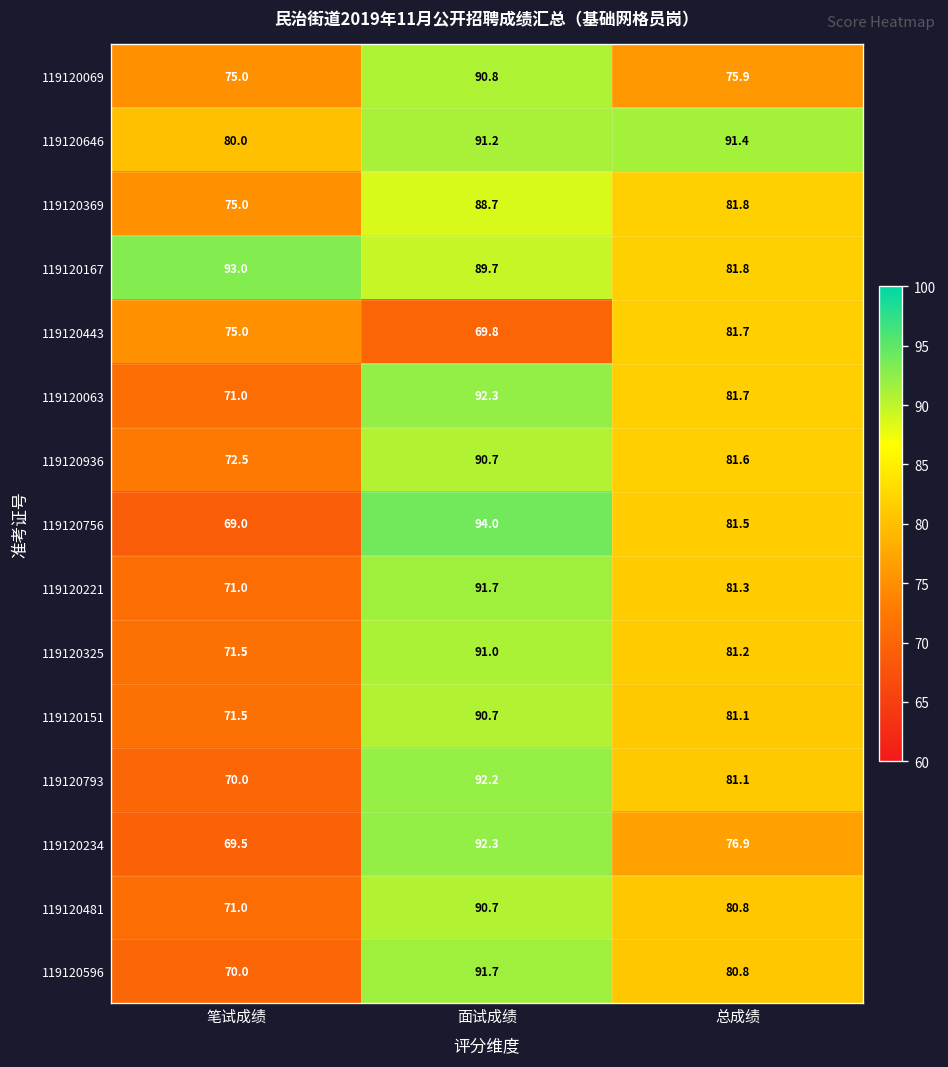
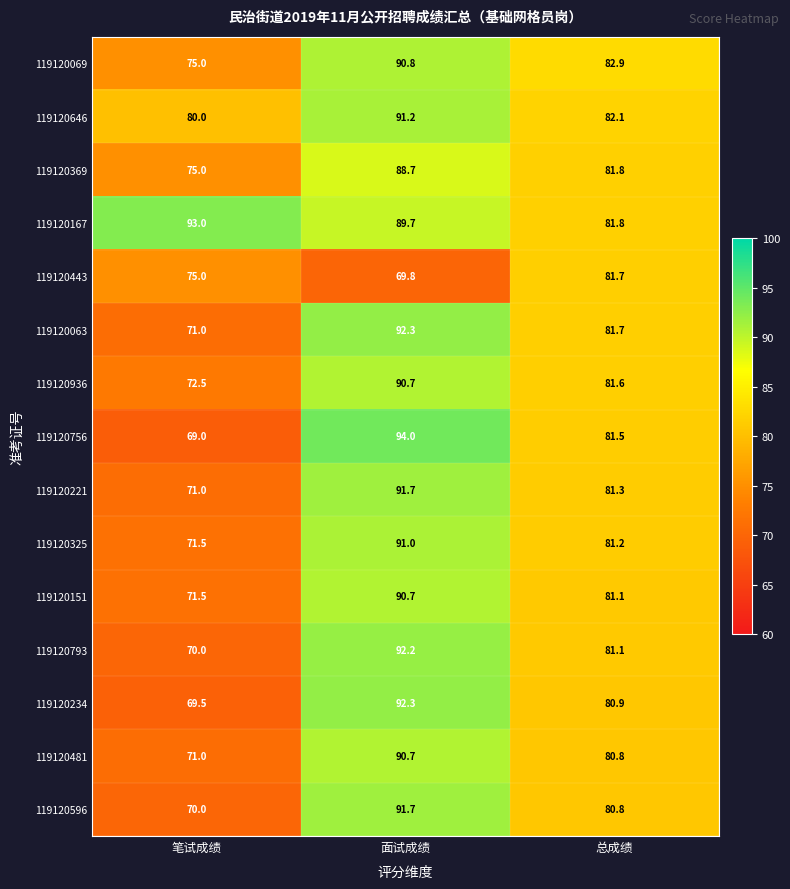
119120069, 总成绩: 75.9 -> 82.9
119120646, 总成绩: 91.4 -> 82.1
119120234, 总成绩: 76.9 -> 80.9
